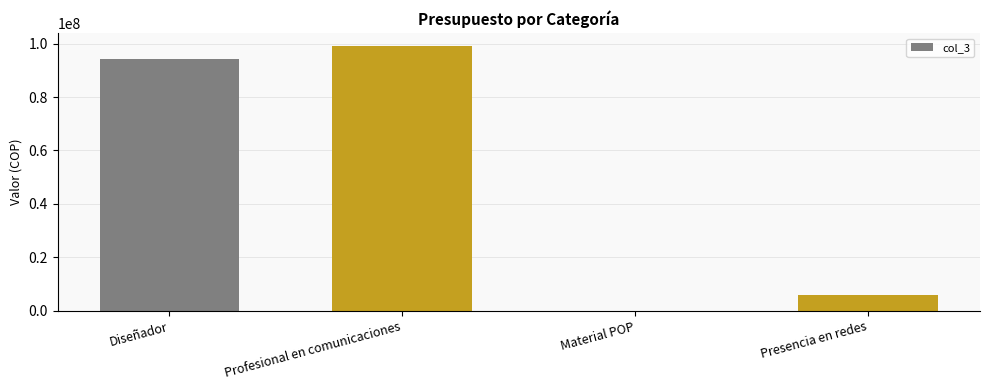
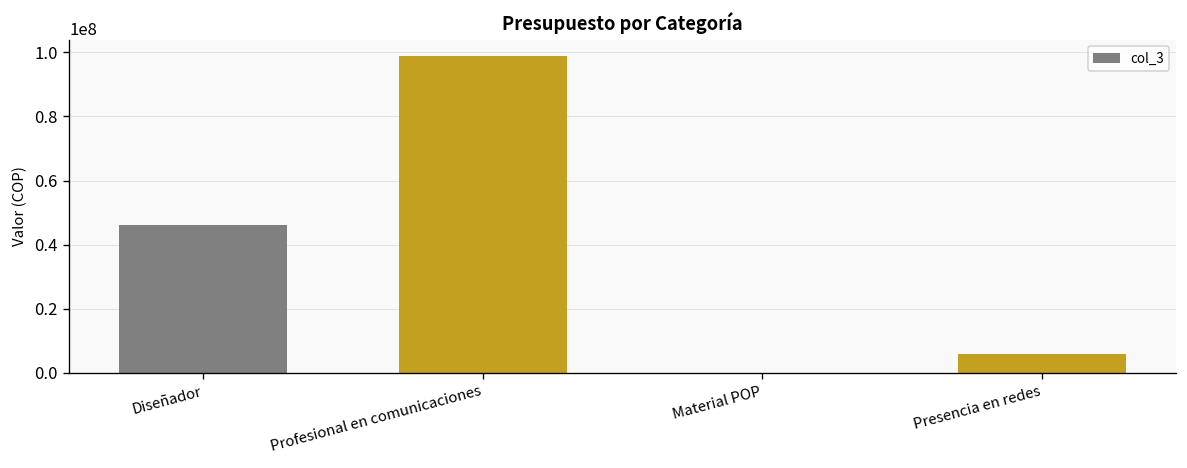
Diseñador: 94000000 -> 46000000
